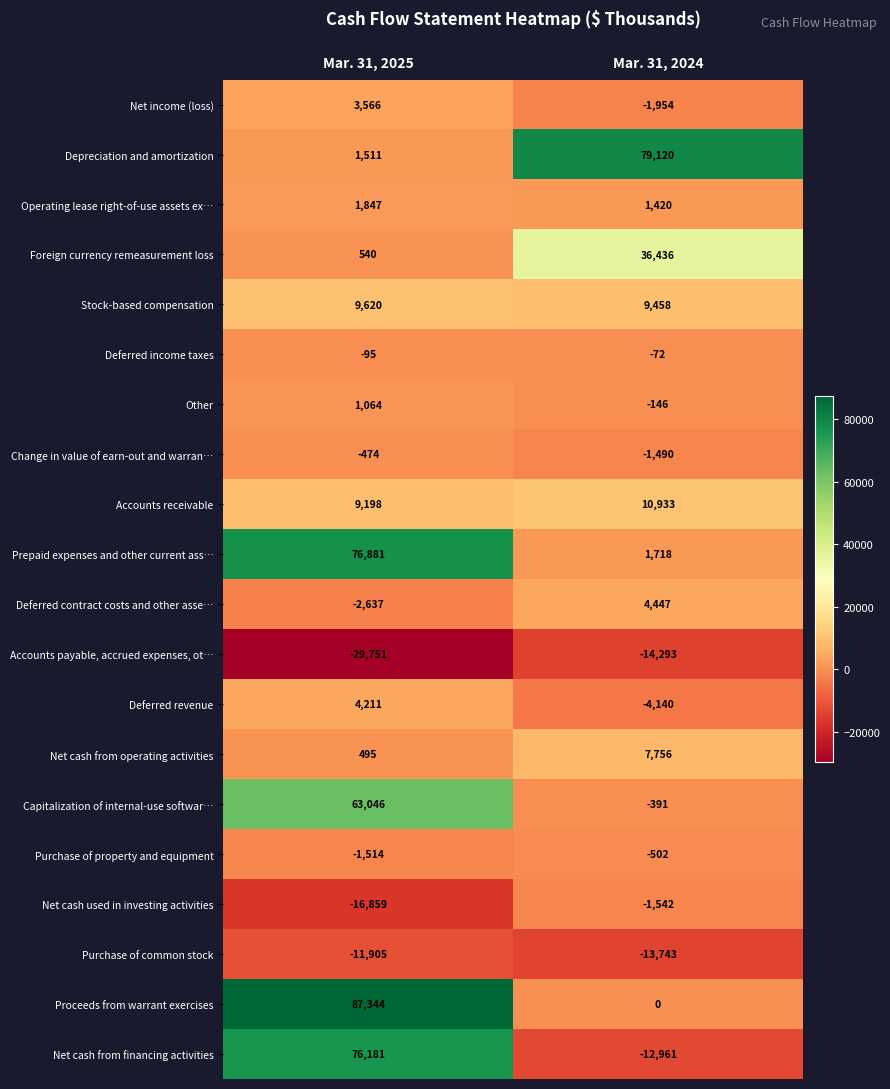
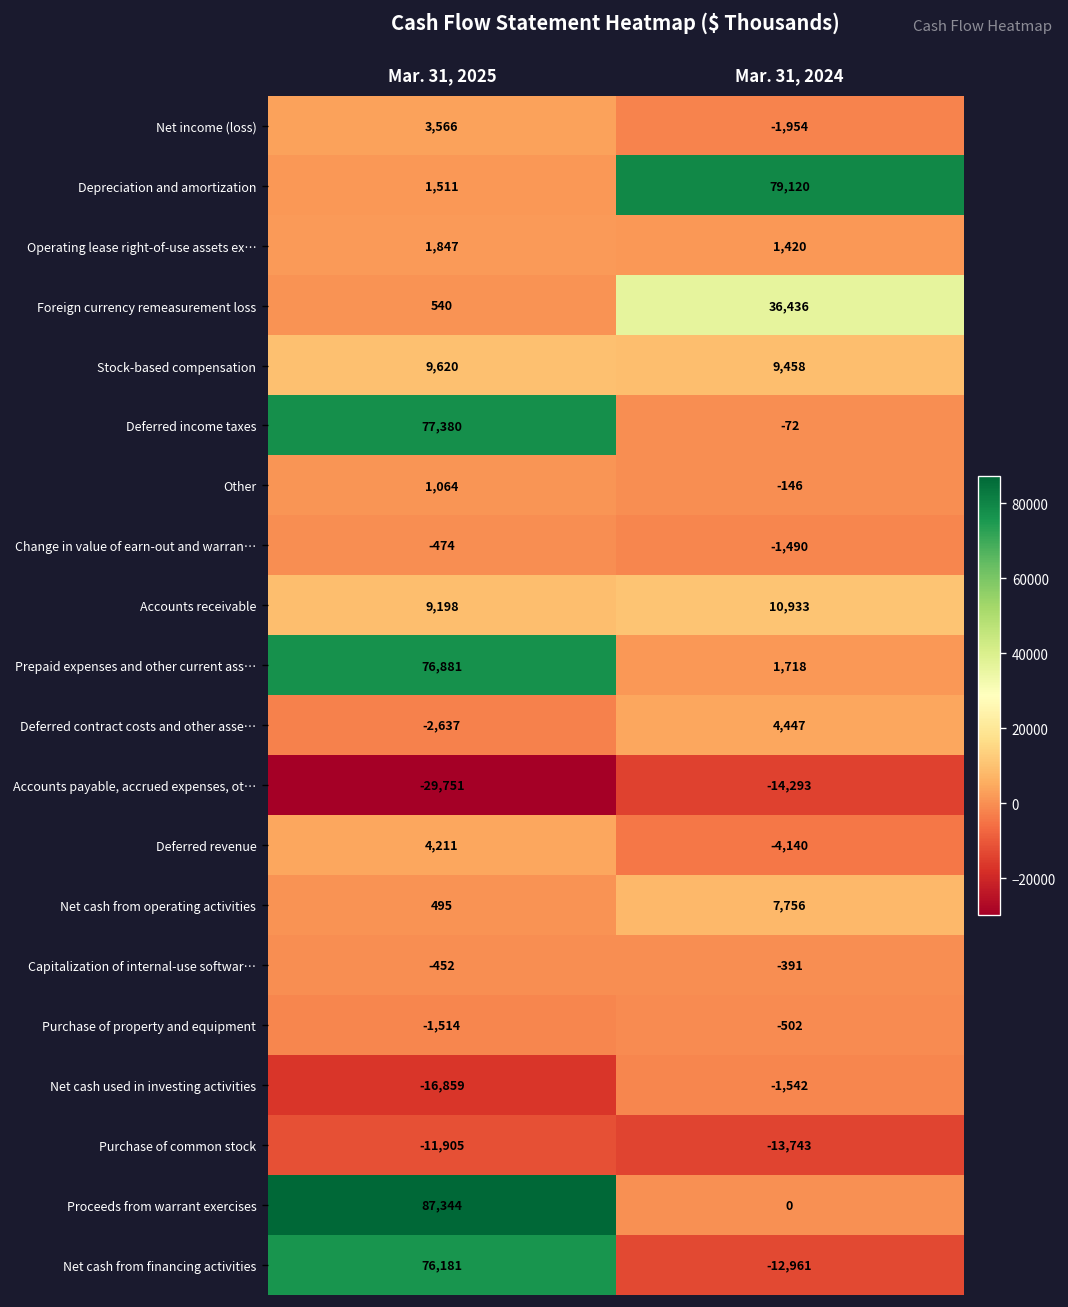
Deferred income taxes, Mar. 31, 2025: -95 -> 77,380
Capitalization of internal-use softwar…, Mar. 31, 2025: 63,046 -> -452
